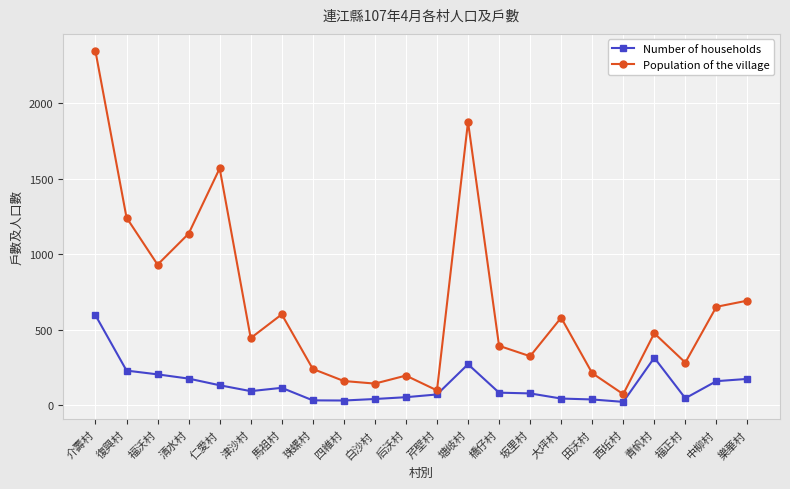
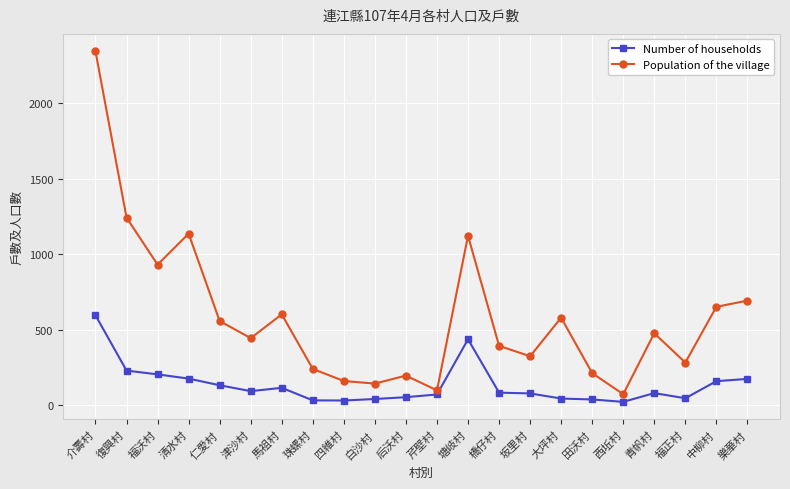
Population of the village, 仁愛村: 1570 -> 560
Number of households, 塘岐村: 270 -> 440
Population of the village, 塘岐村: 1880 -> 1120
Number of households, 青帆村: 320 -> 80
